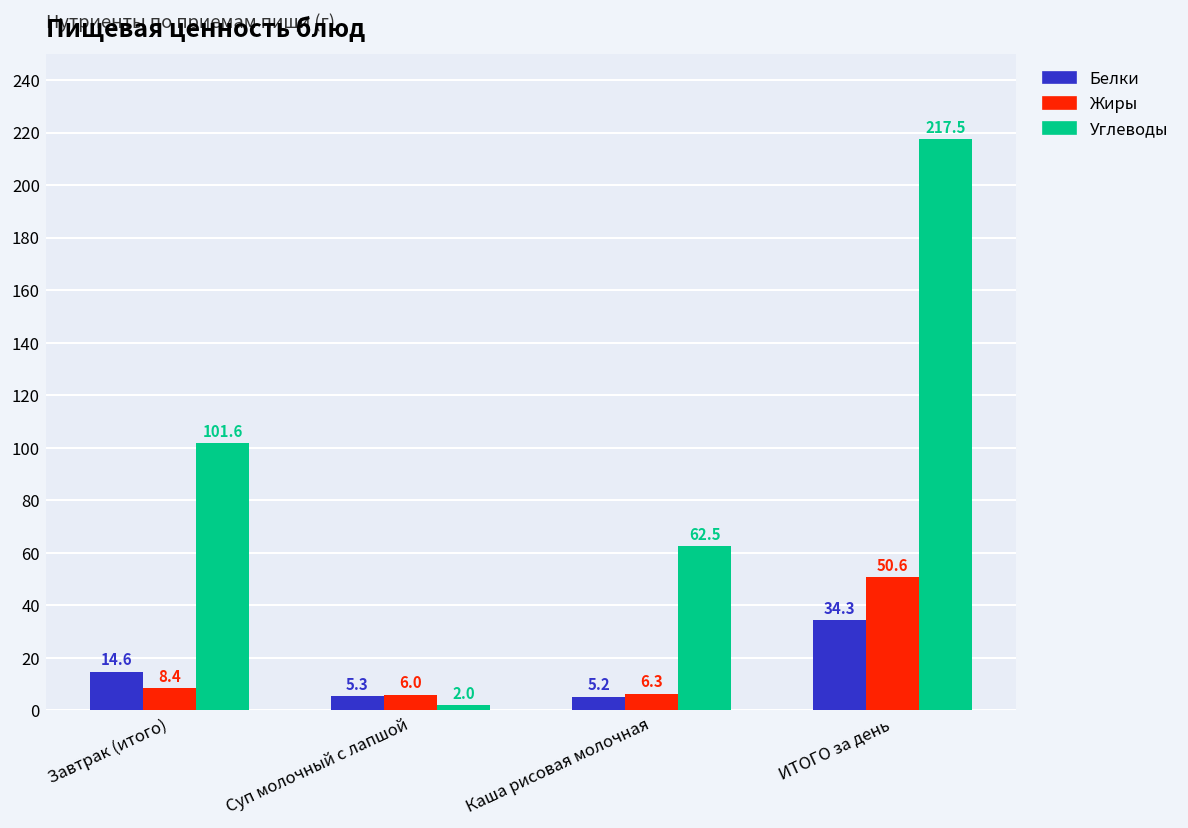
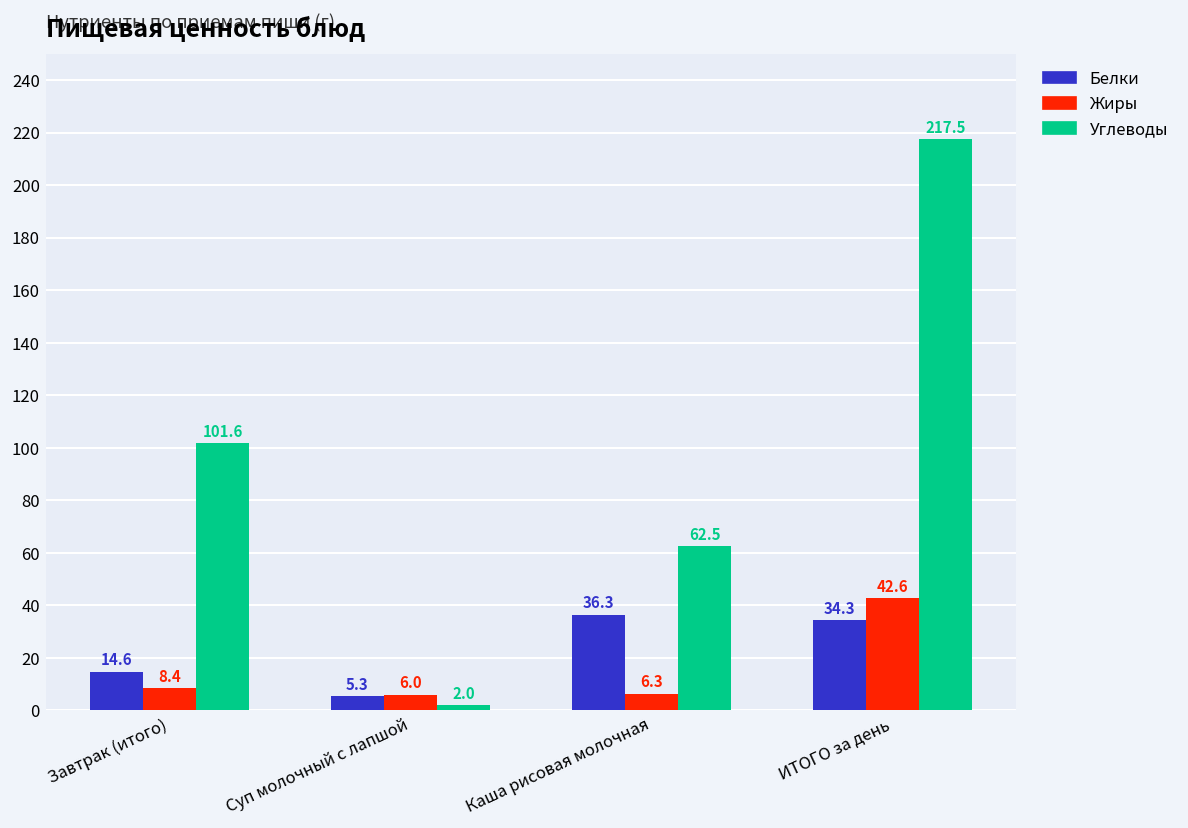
Белки, Каша рисовая молочная: 5.2 -> 36.3
Жиры, ИТОГО за день: 50.6 -> 42.6
